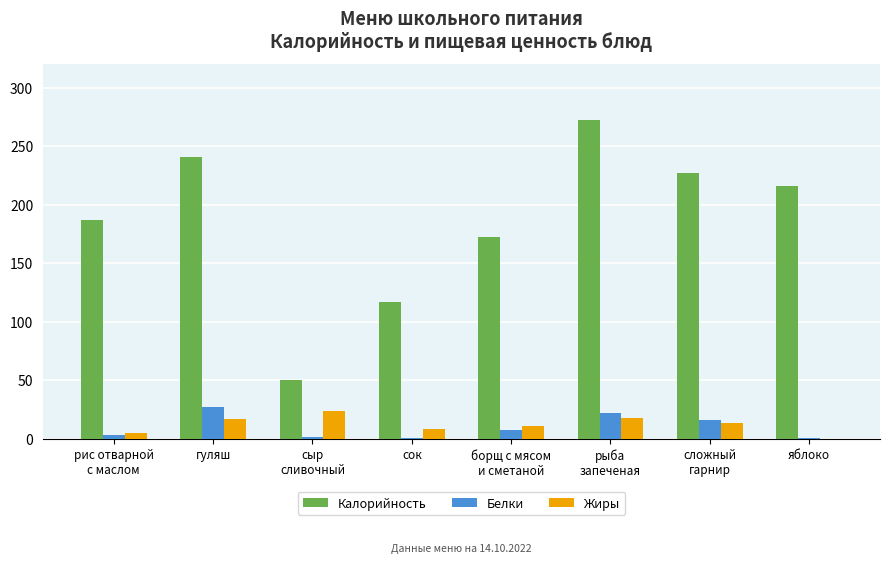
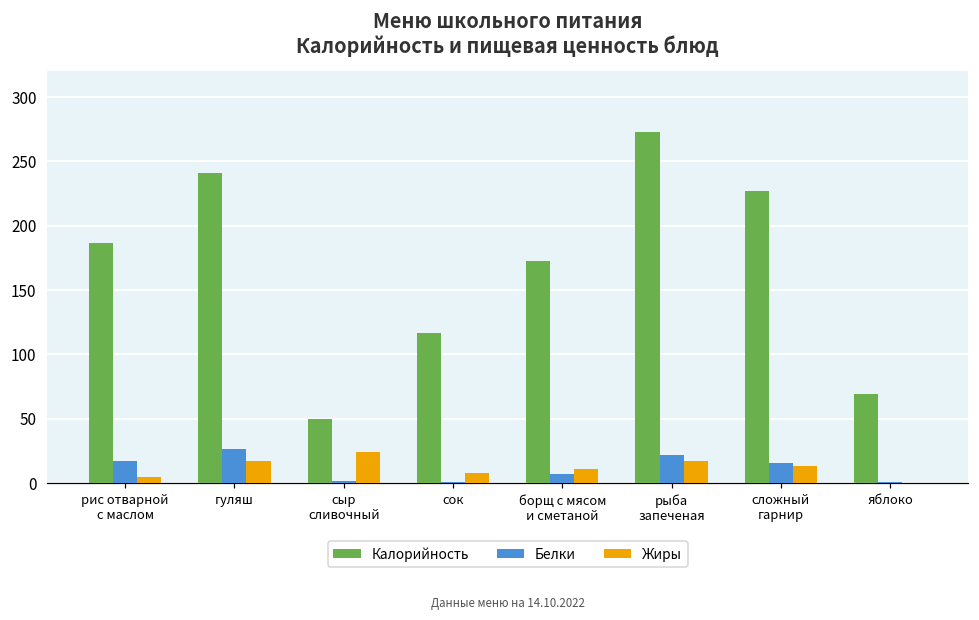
Белки, рис отварной с маслом: 3 -> 17
Калорийность, яблоко: 216 -> 69
